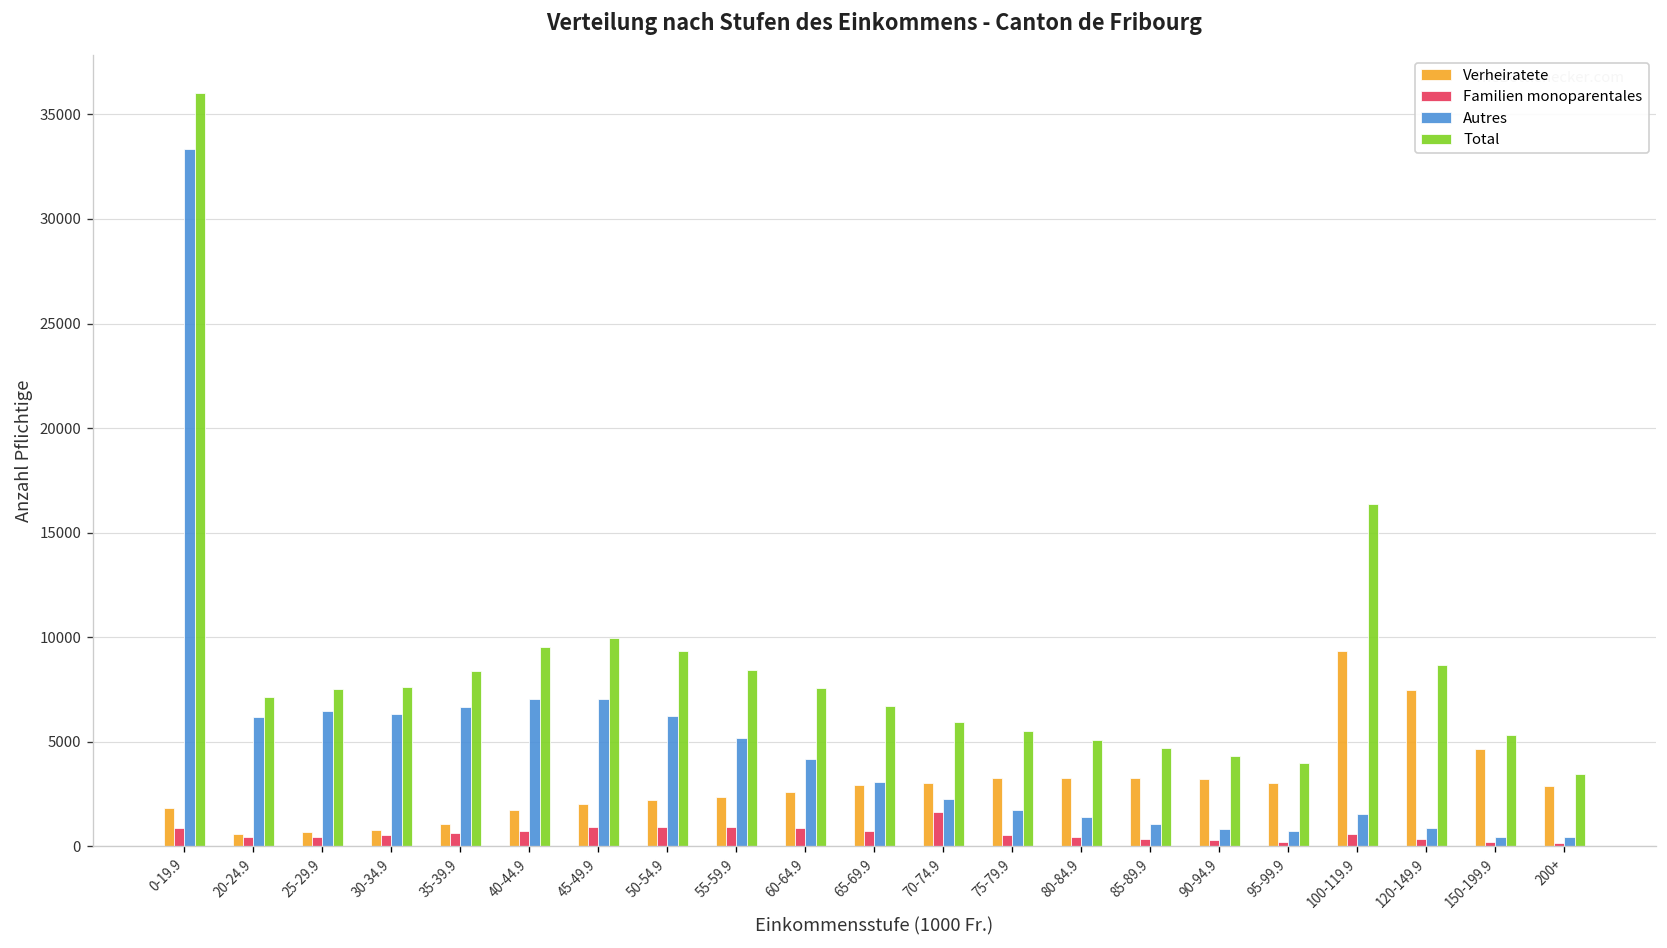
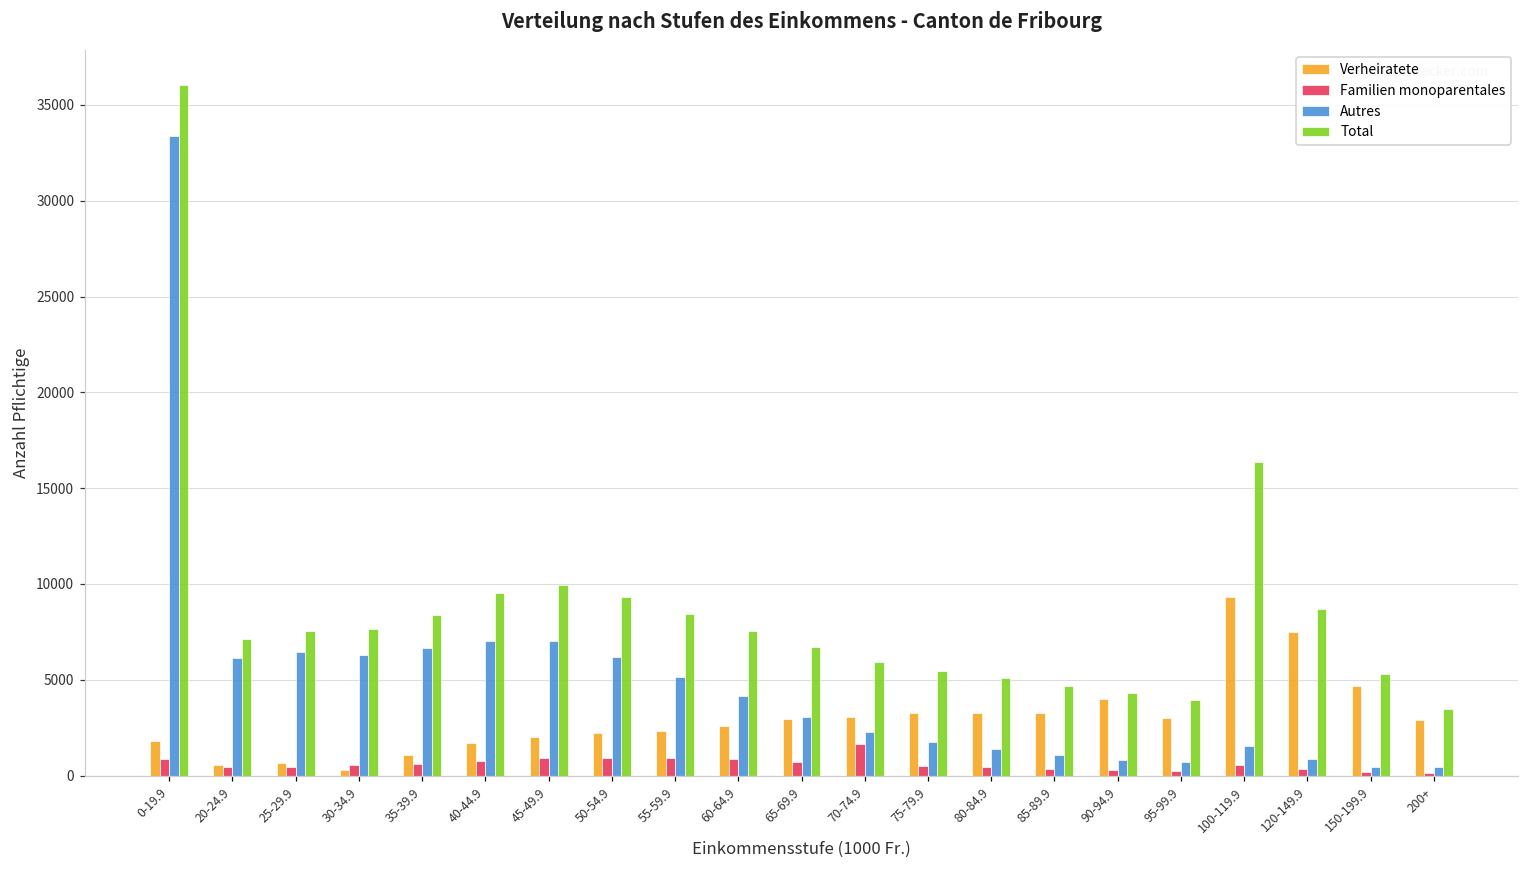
Verheiratete, 30-34.9: 800 -> 300
Verheiratete, 90-94.9: 3200 -> 4000
